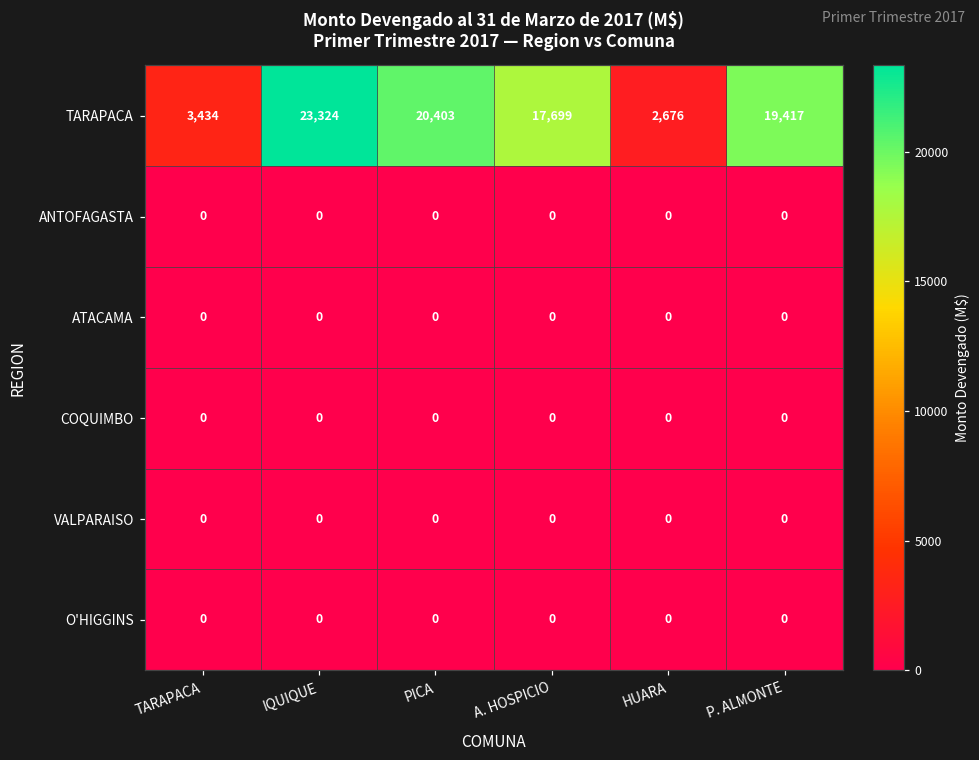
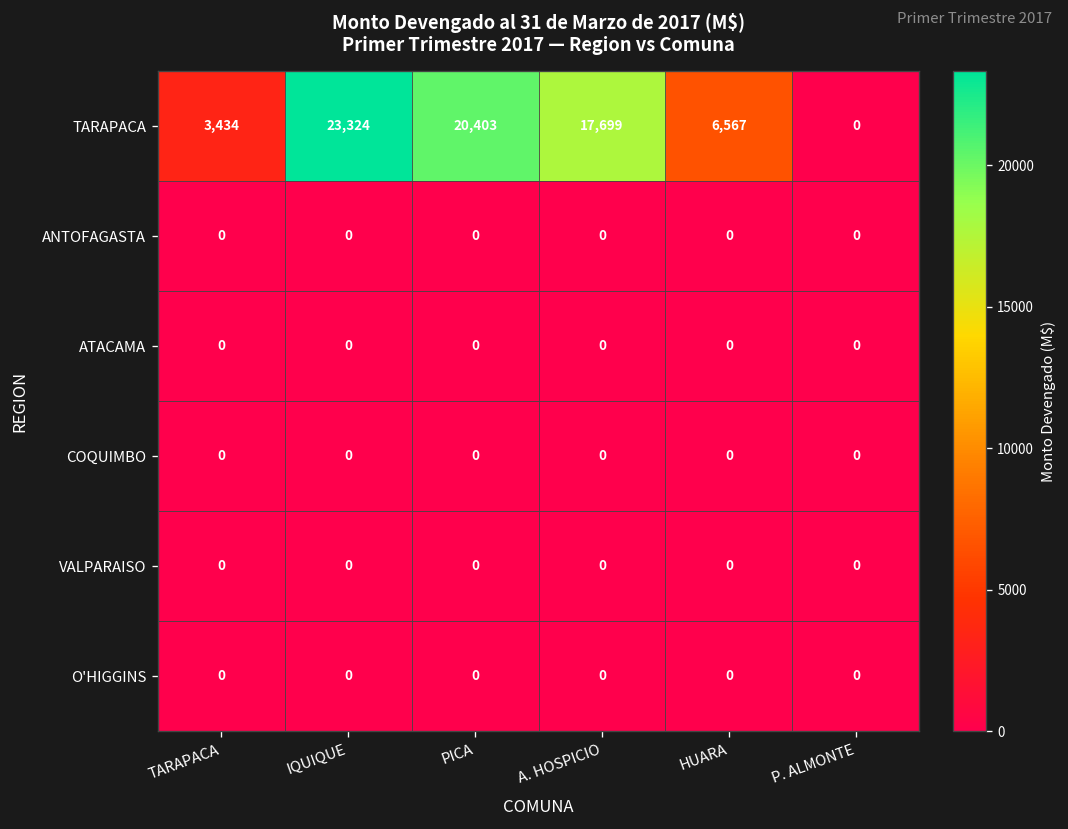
TARAPACA, HUARA: 2,676 -> 6,567
TARAPACA, P. ALMONTE: 19,417 -> 0
